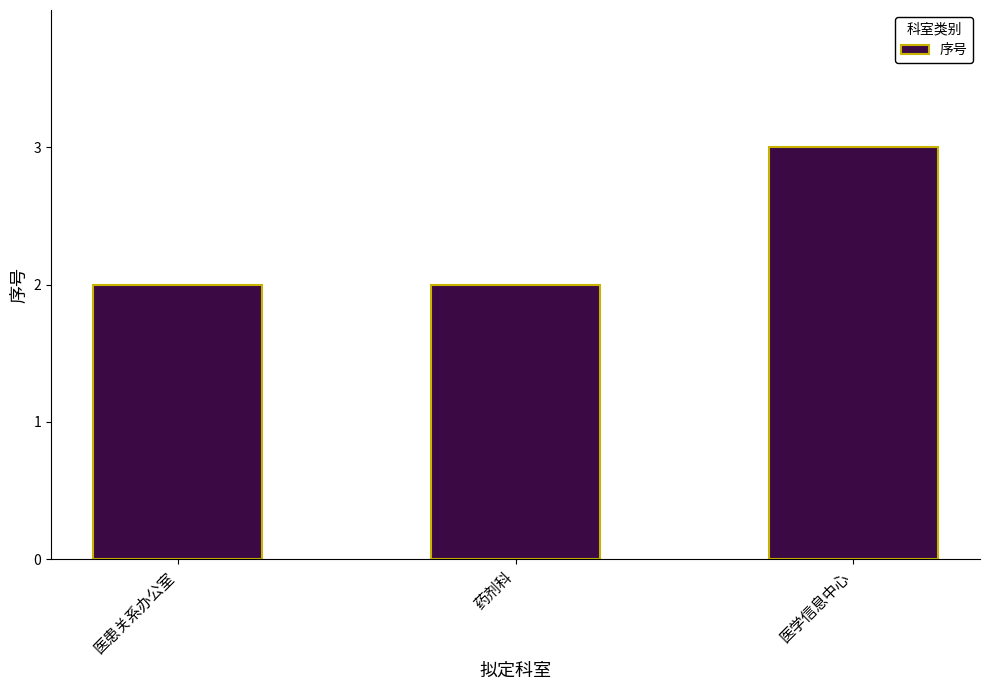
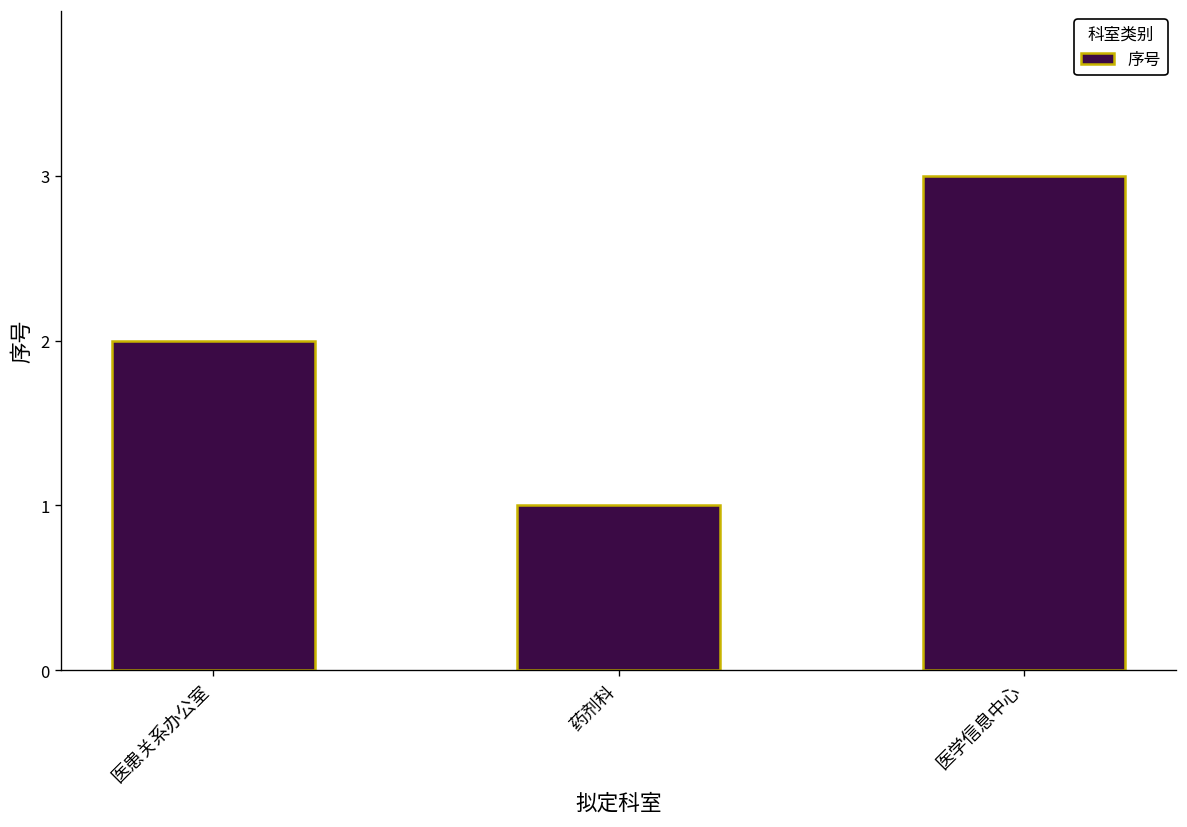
药剂科: 2 -> 1
